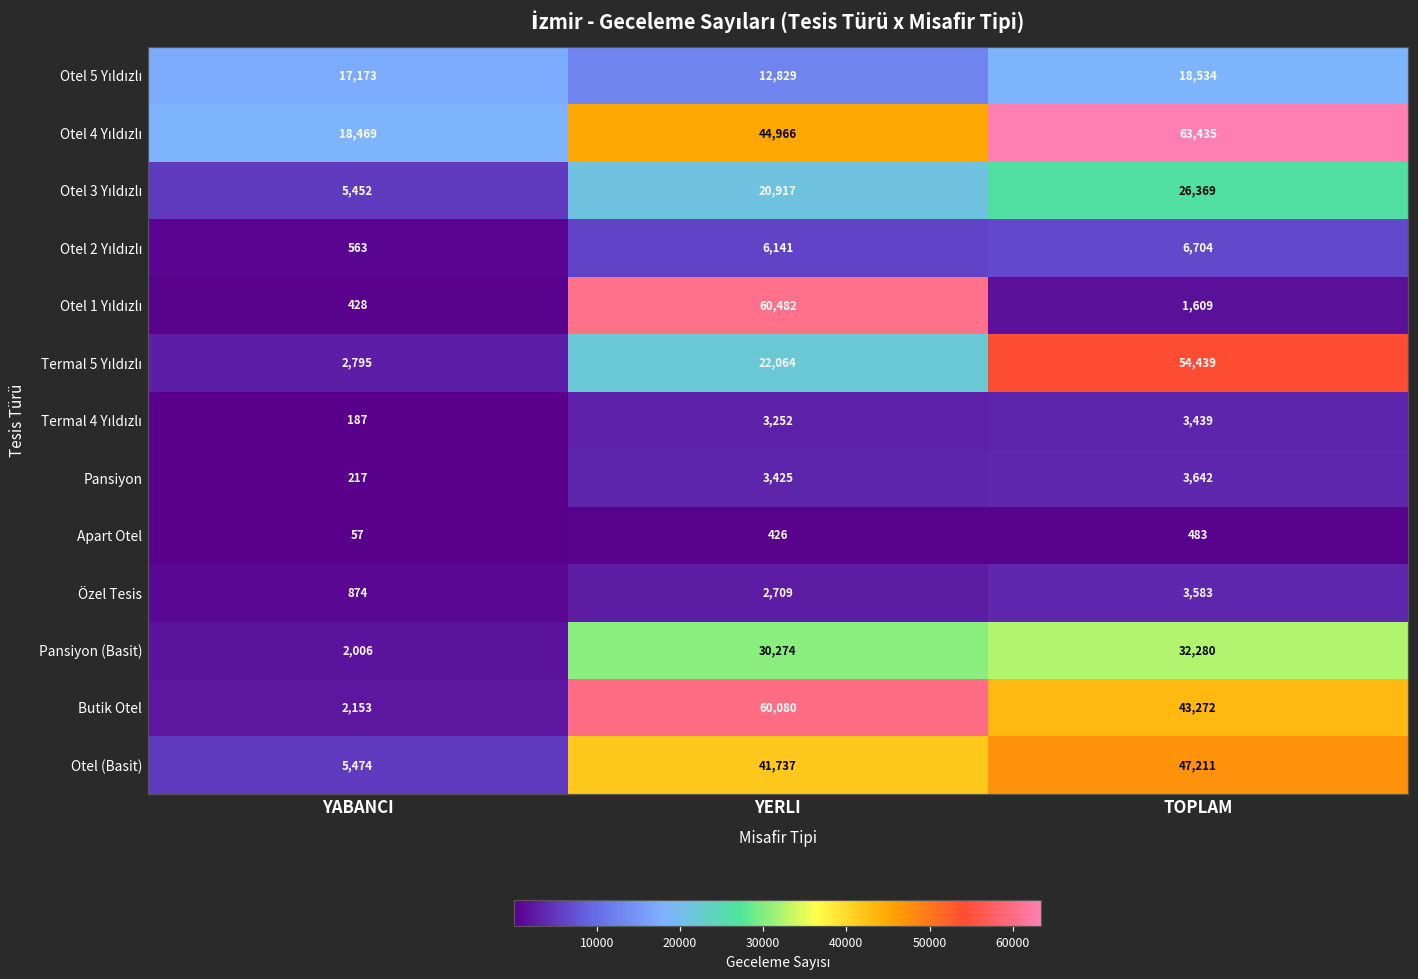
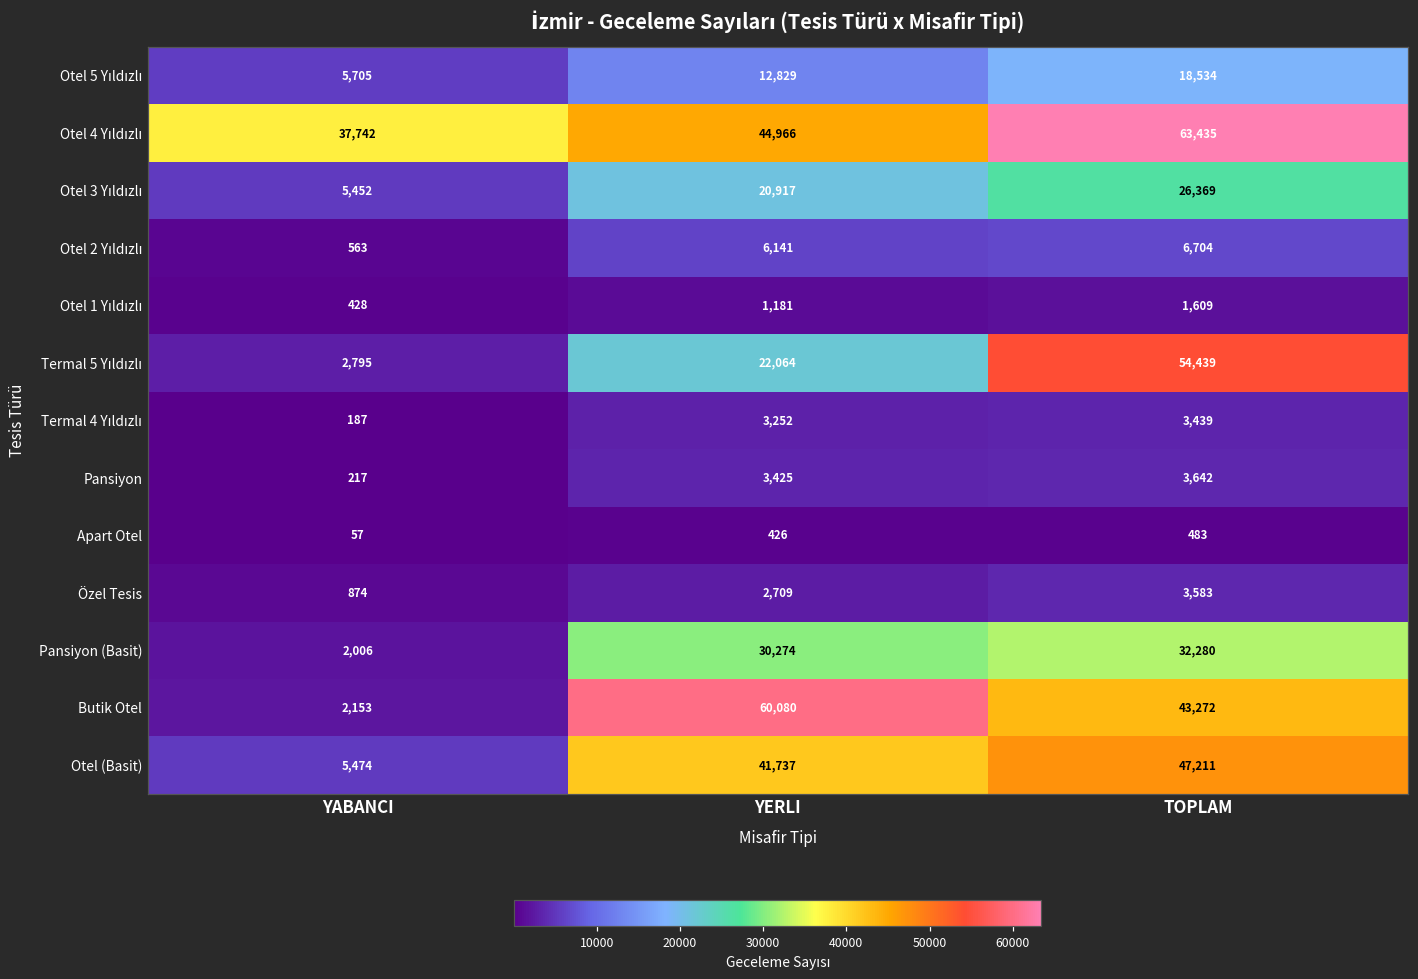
Otel 5 Yıldızlı, YABANCI: 17,173 -> 5,705
Otel 4 Yıldızlı, YABANCI: 18,469 -> 37,742
Otel 1 Yıldızlı, YERLI: 60,482 -> 1,181
